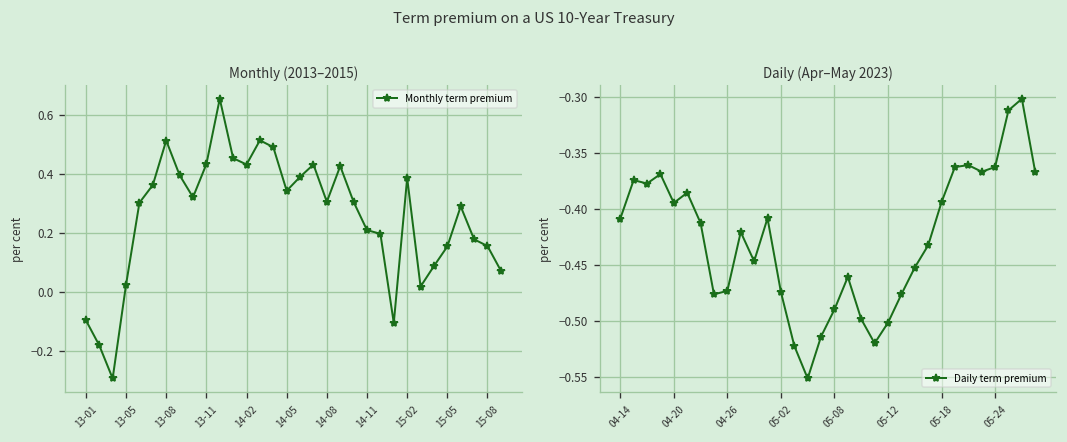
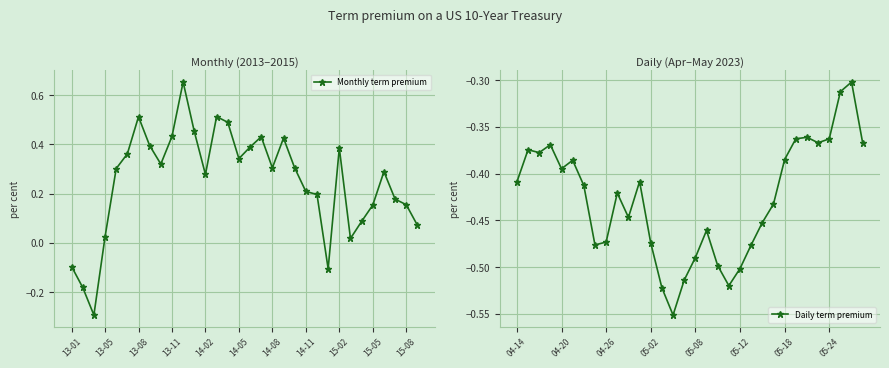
Monthly (2013–2015), 14-02: 0.43 -> 0.28
Daily (Apr–May 2023), 05-18: -0.394 -> -0.385
